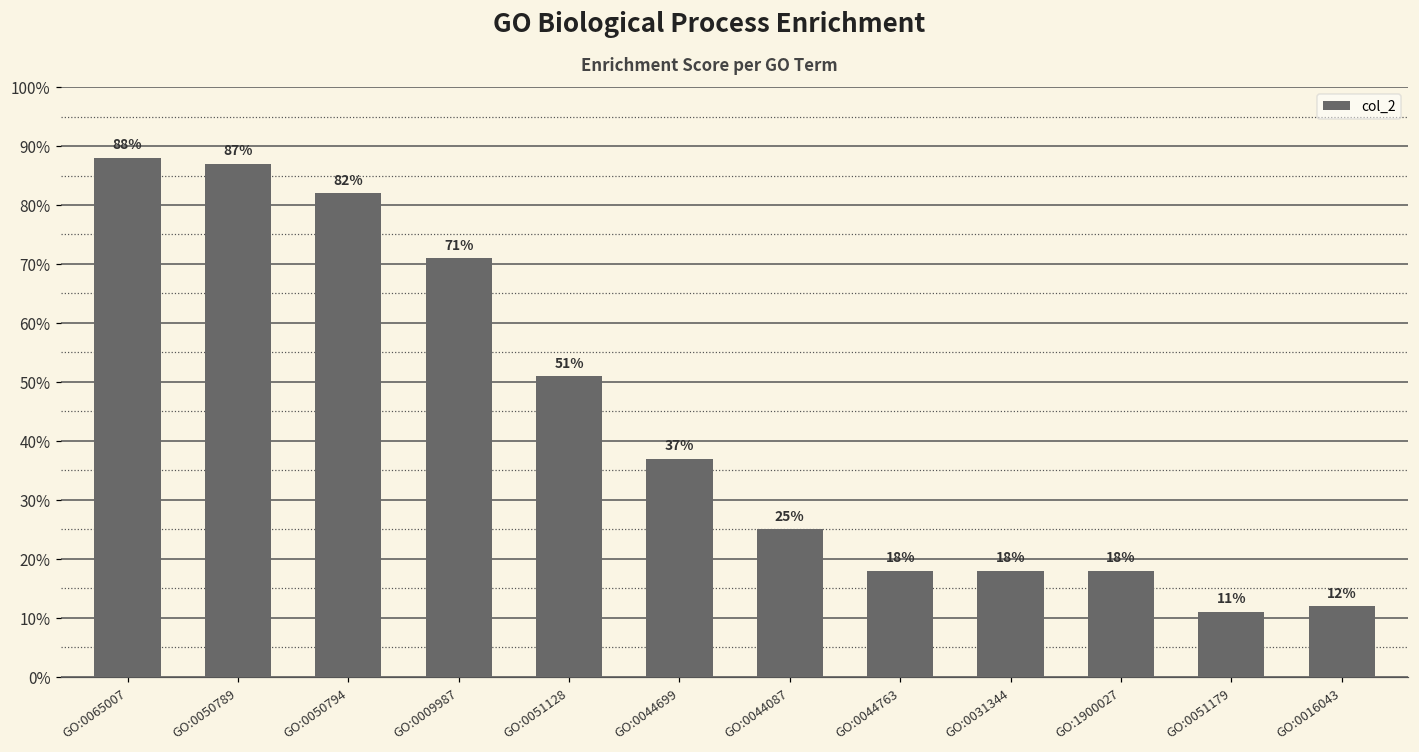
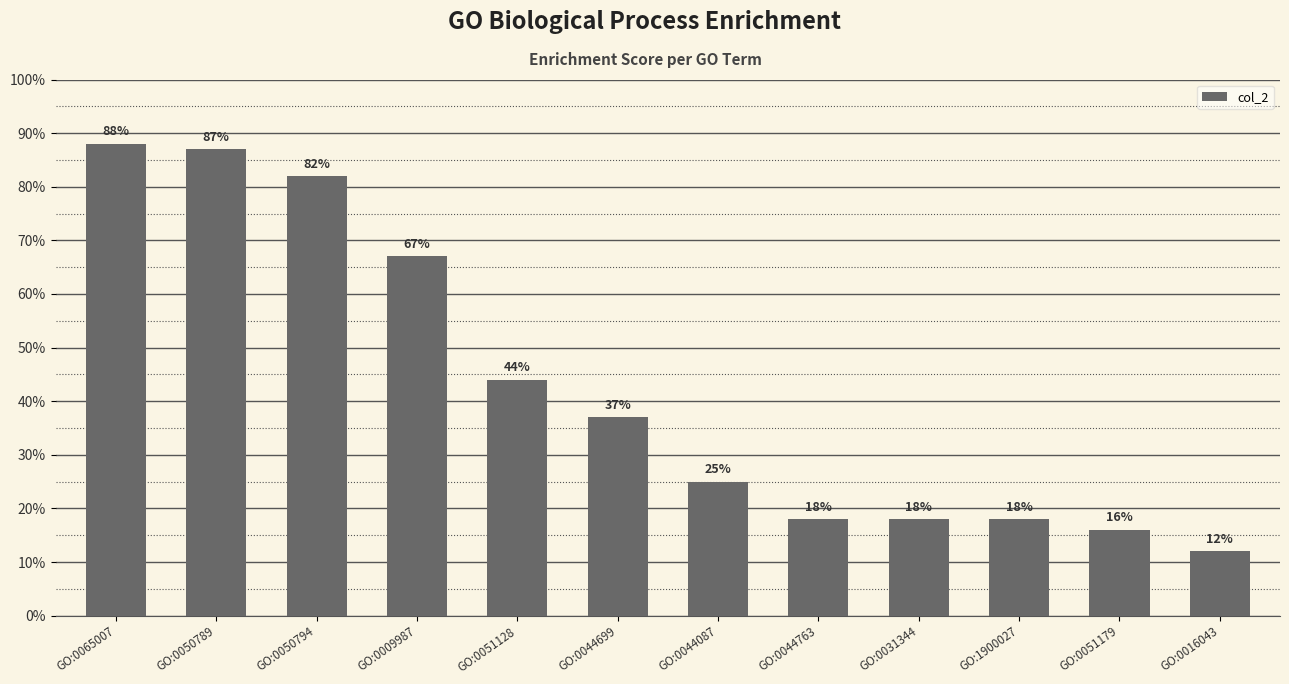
GO:0009987: 71% -> 67%
GO:0051128: 51% -> 44%
GO:0051179: 11% -> 16%
